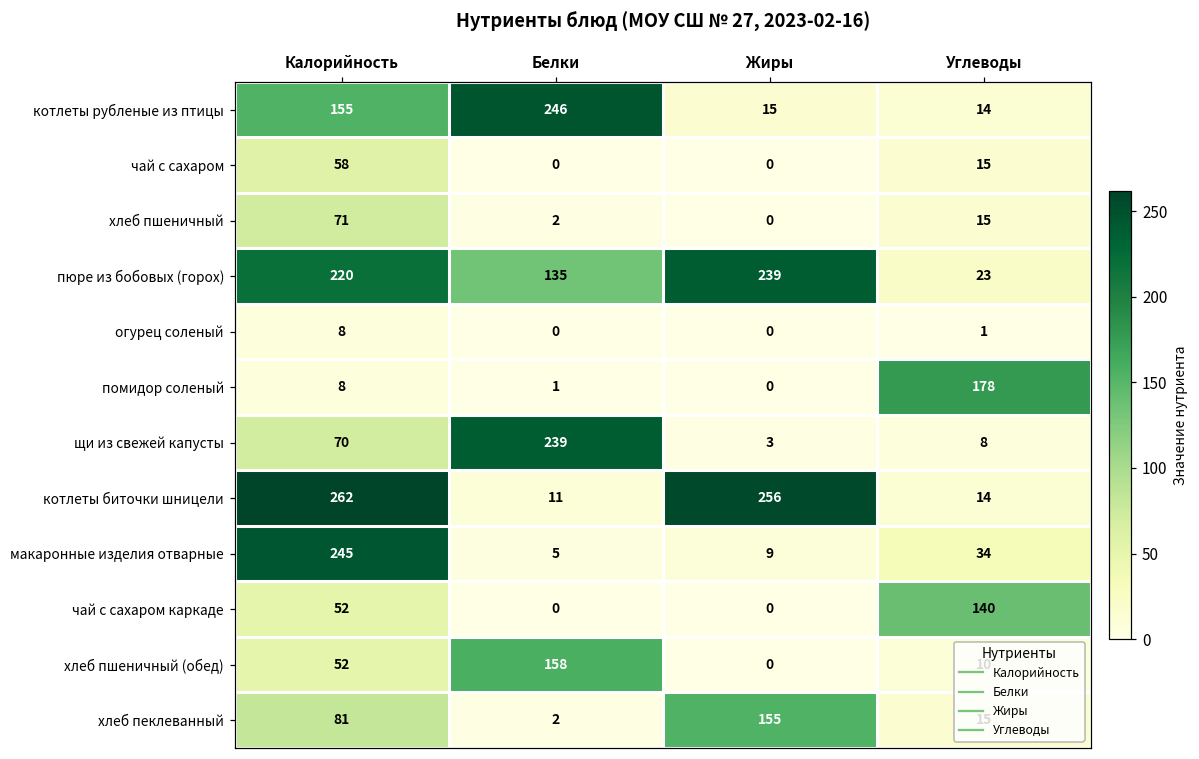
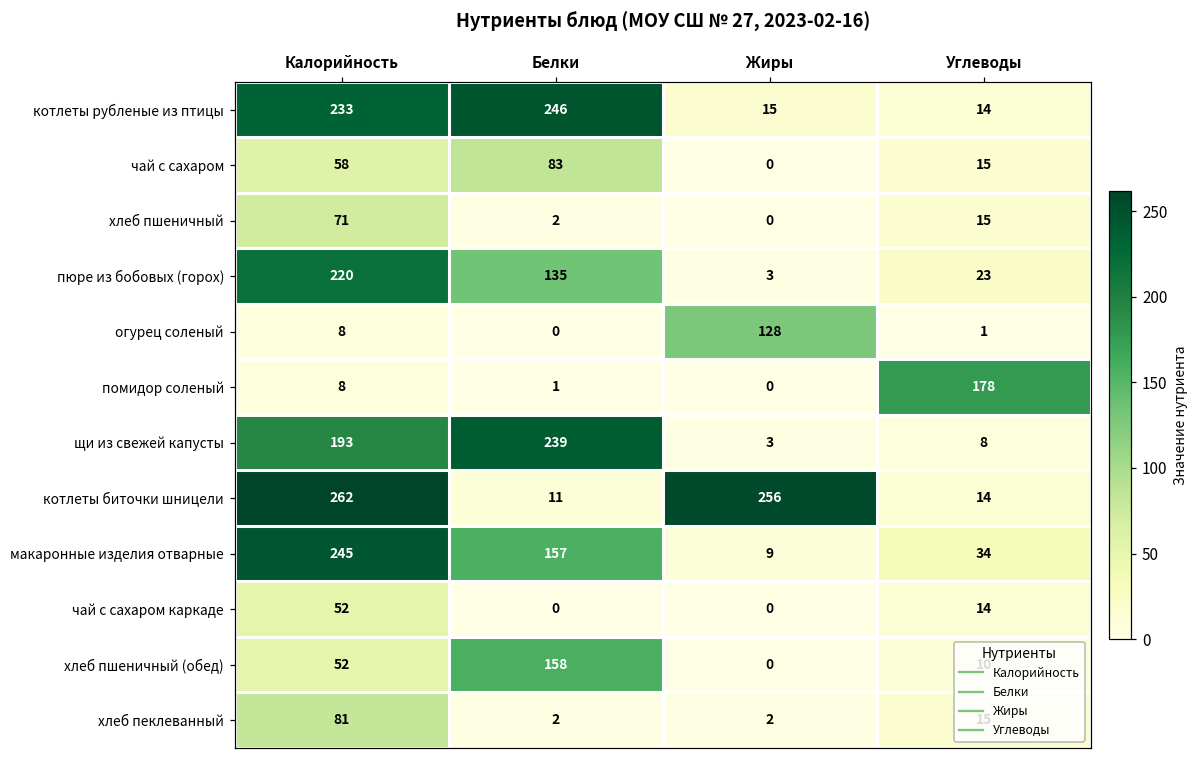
котлеты рубленые из птицы, Калорийность: 155 -> 233
чай с сахаром, Белки: 0 -> 83
пюре из бобовых (горох), Жиры: 239 -> 3
огурец соленый, Жиры: 0 -> 128
щи из свежей капусты, Калорийность: 70 -> 193
макаронные изделия отварные, Белки: 5 -> 157
чай с сахаром каркаде, Углеводы: 140 -> 14
хлеб пеклеванный, Жиры: 155 -> 2
